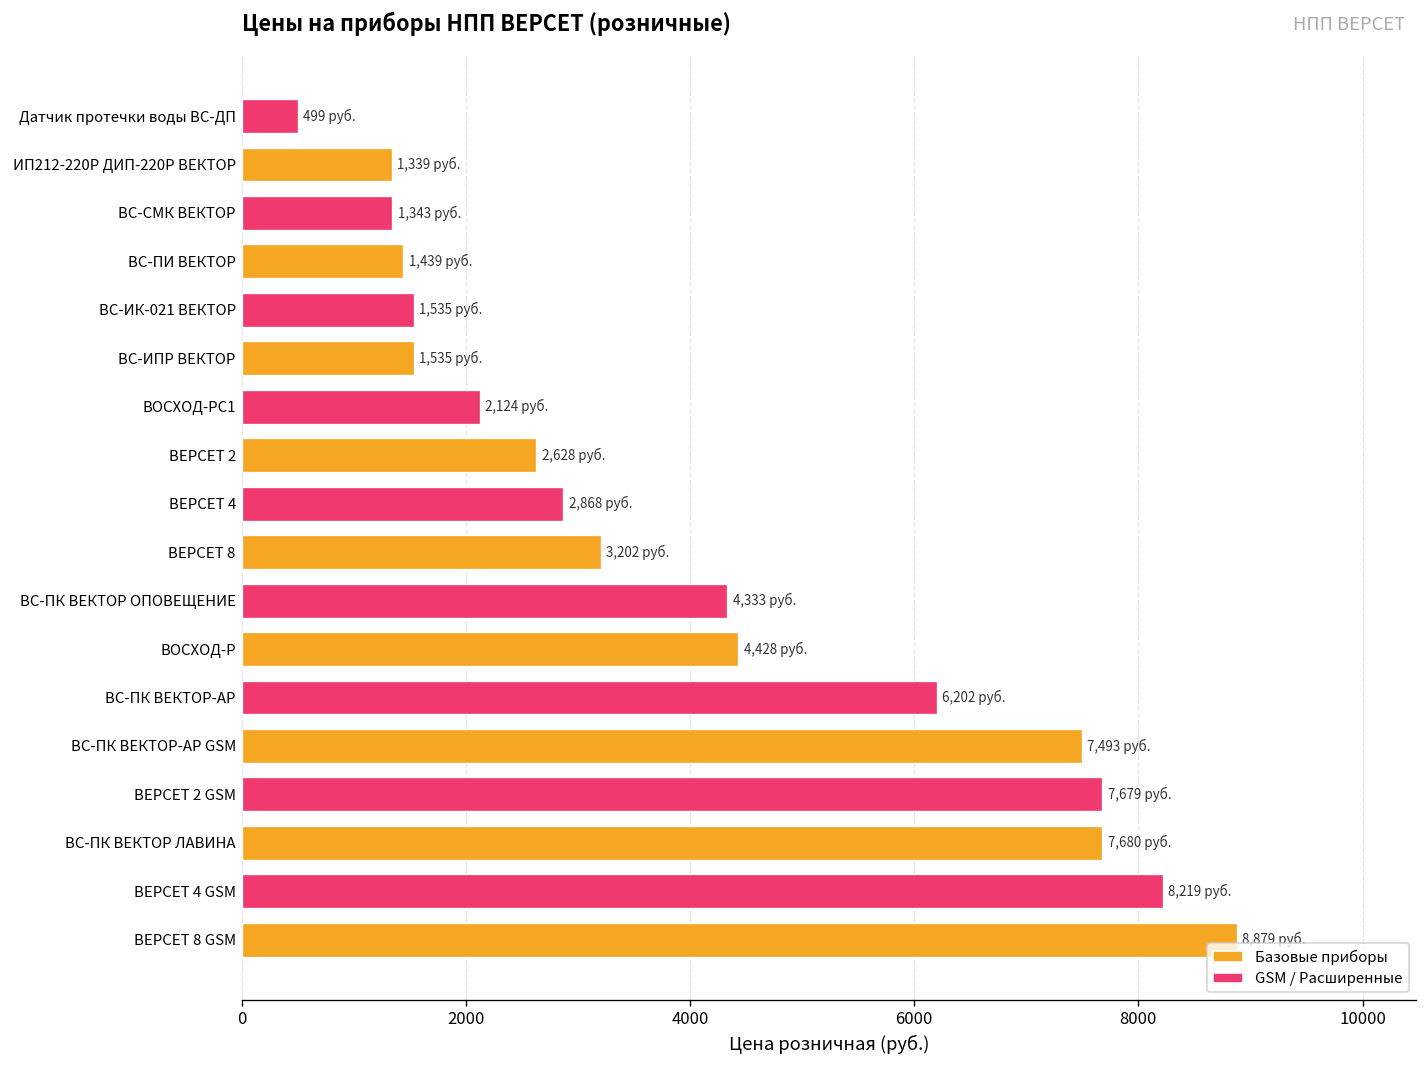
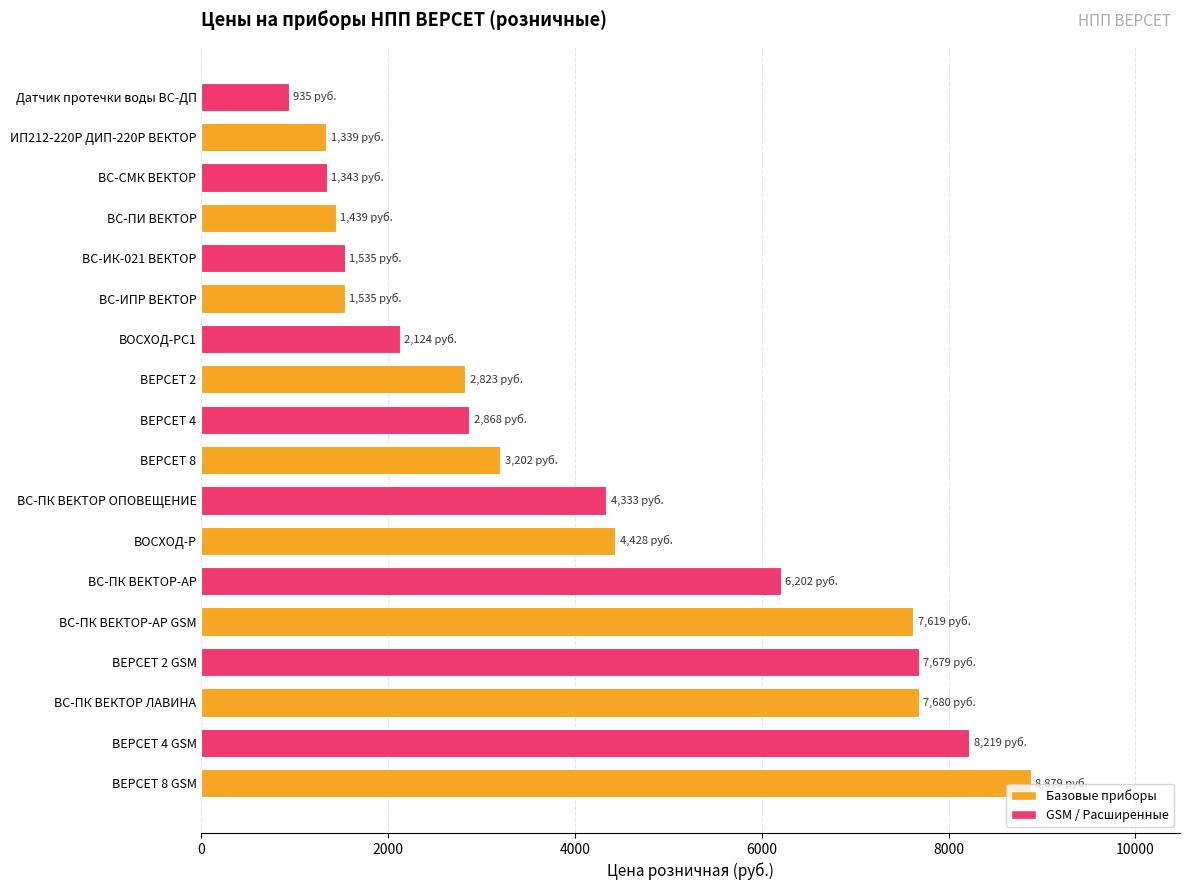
Датчик протечки воды ВС-ДП: 499 -> 935
ВЕРСЕТ 2: 2,628 -> 2,823
ВС-ПК ВЕКТОР-АР GSM: 7,493 -> 7,619
